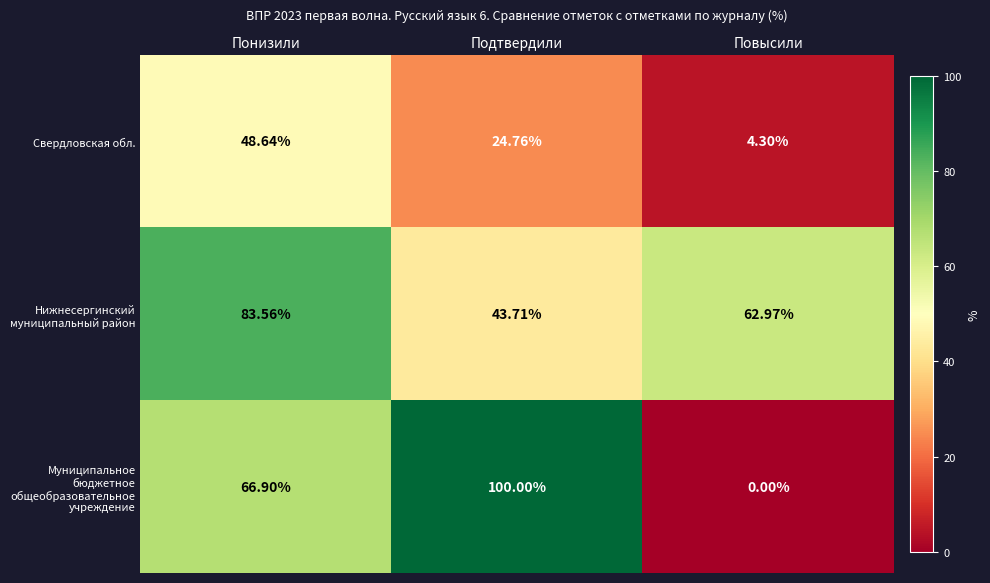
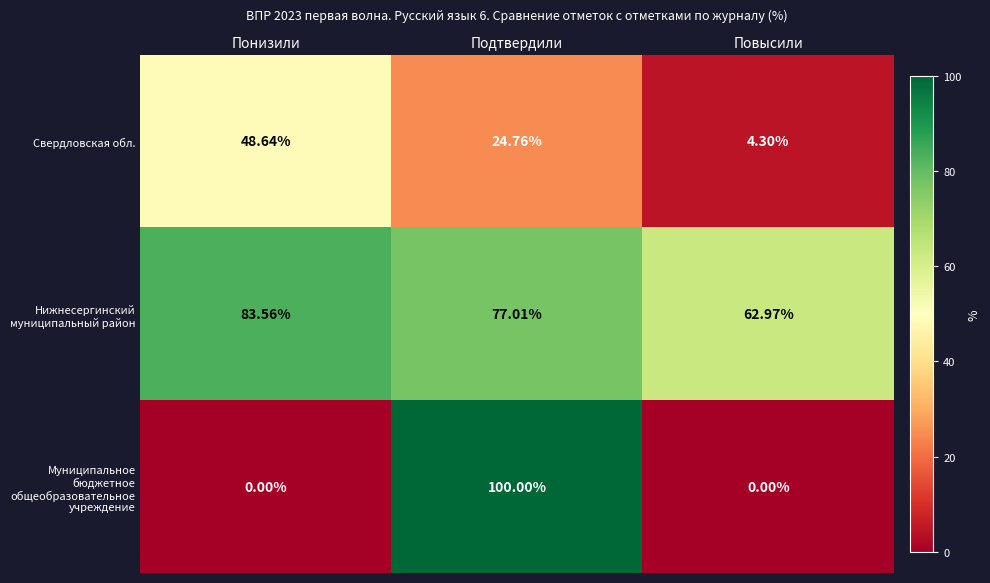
Нижнесергинский муниципальный район, Подтвердили: 43.71% -> 77.01%
Муниципальное бюджетное общеобразовательное учреждение, Понизили: 66.90% -> 0.00%
